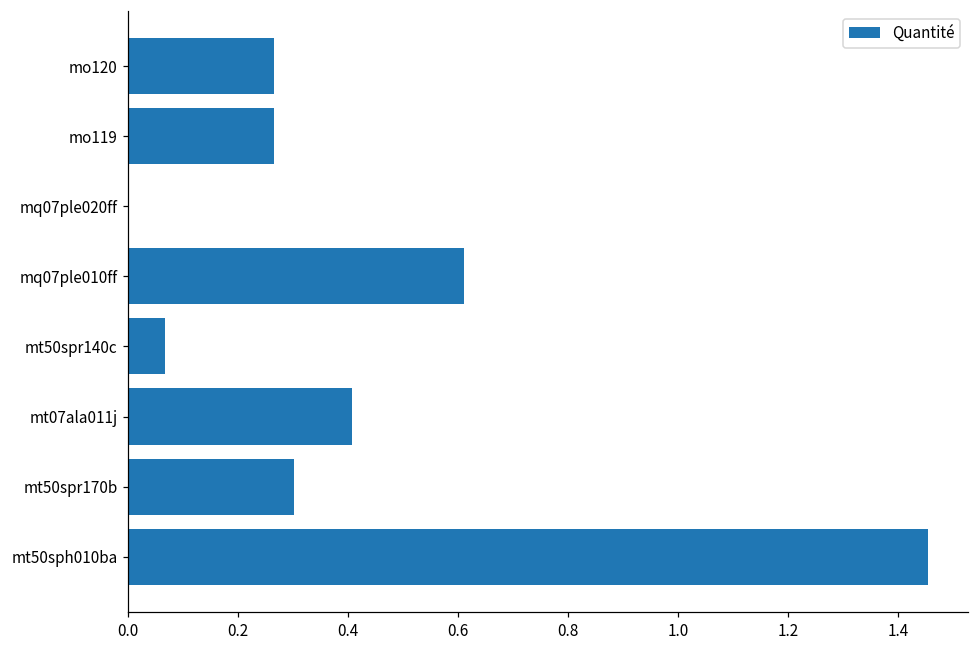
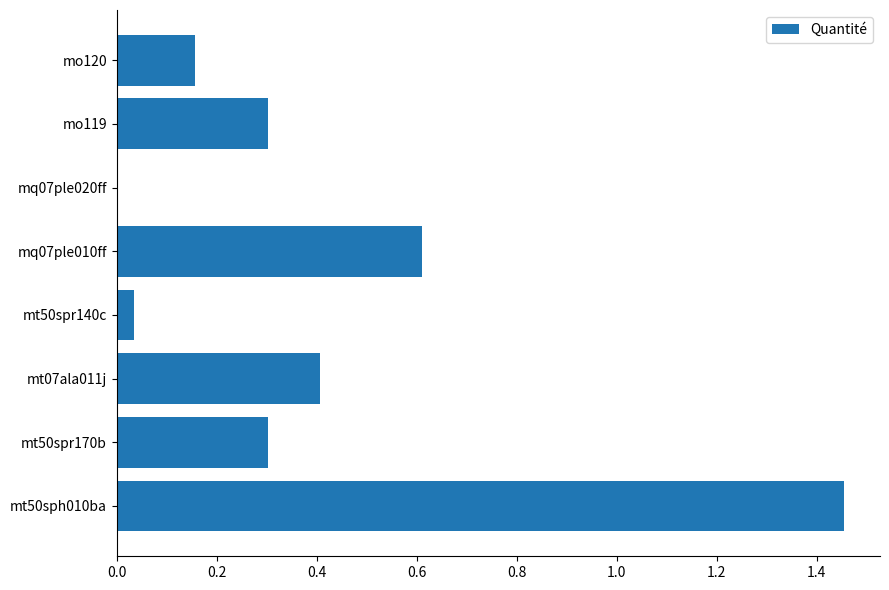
mo120: 0.27 -> 0.16
mo119: 0.27 -> 0.30
mt50spr140c: 0.07 -> 0.04
